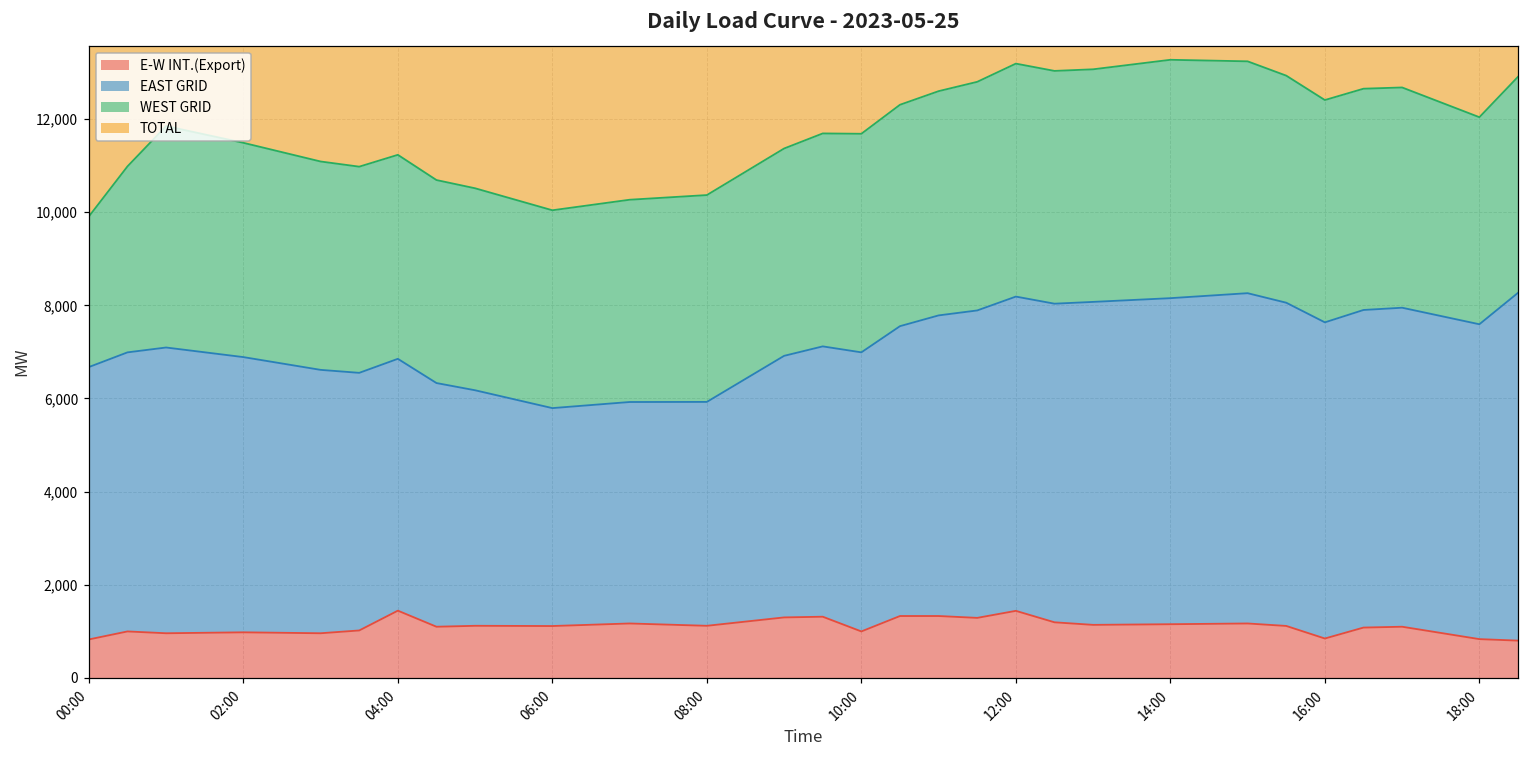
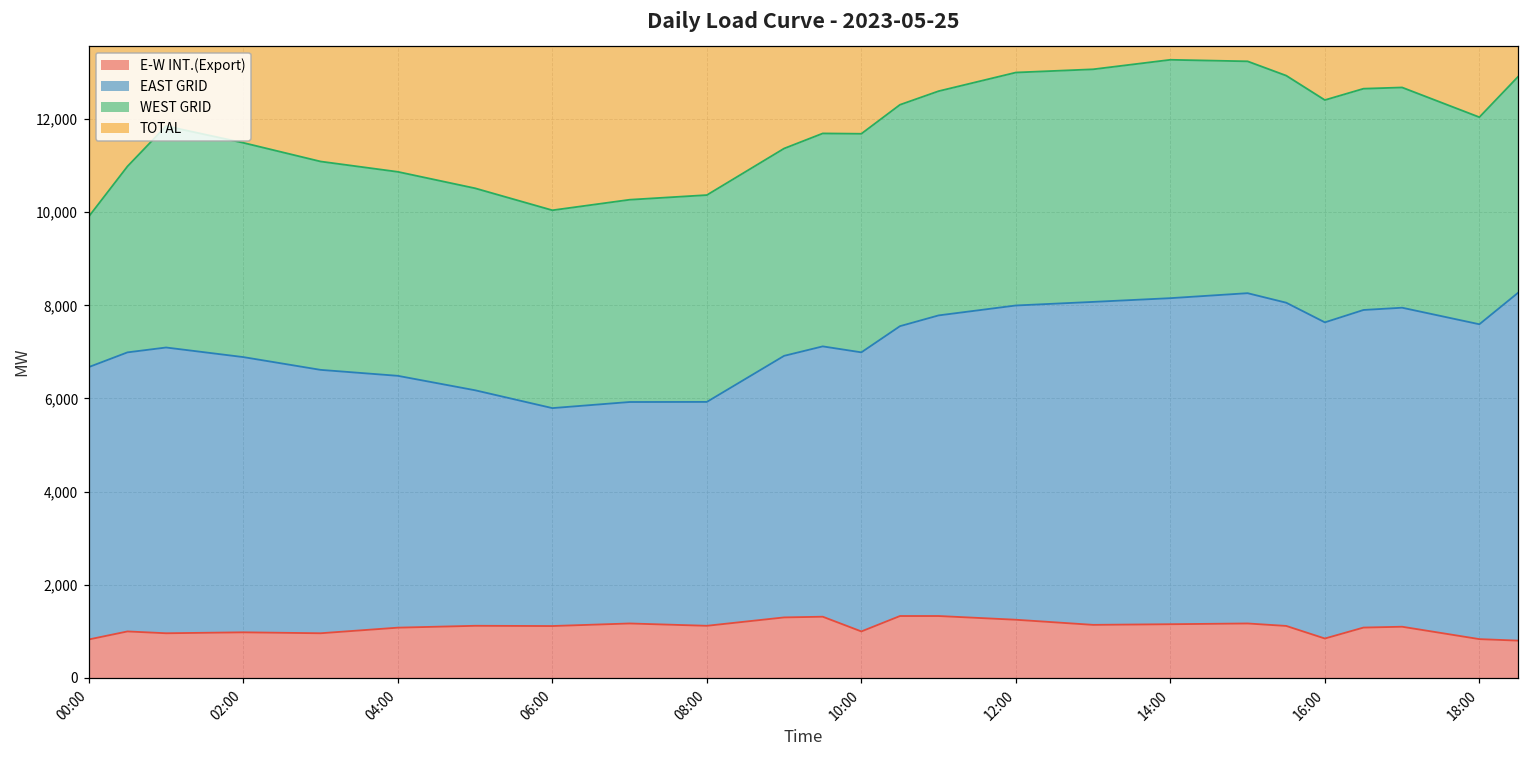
E-W INT.(Export), 04:00: 1,400 -> 1,100
E-W INT.(Export), 12:00: 1,400 -> 1,300
